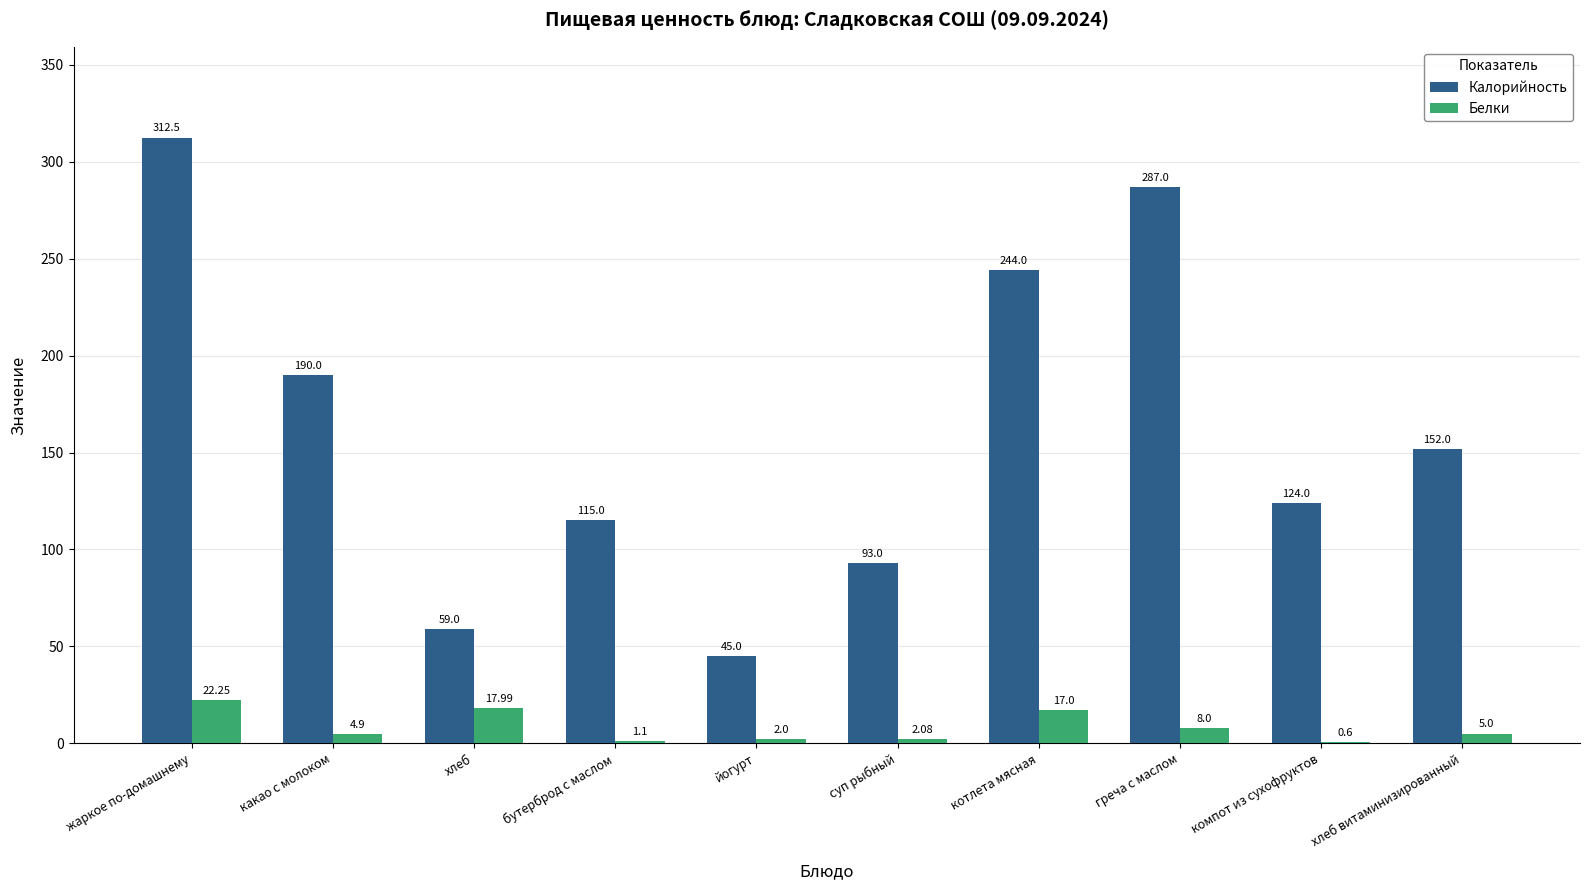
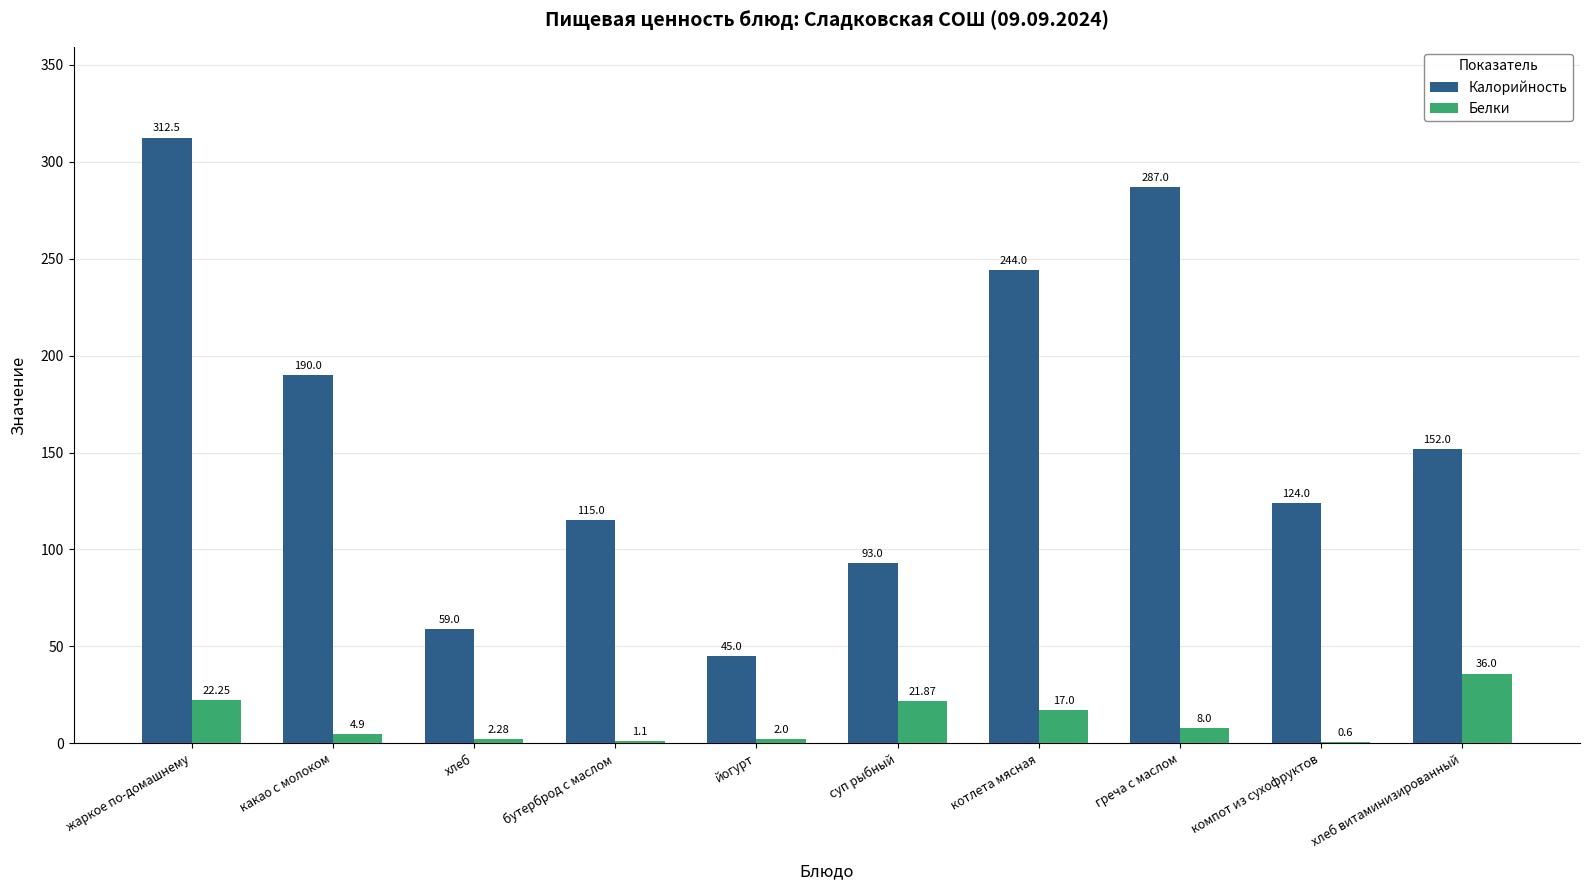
Белки, хлеб: 17.99 -> 2.28
Белки, суп рыбный: 2.08 -> 21.87
Белки, хлеб витаминизированный: 5.0 -> 36.0
